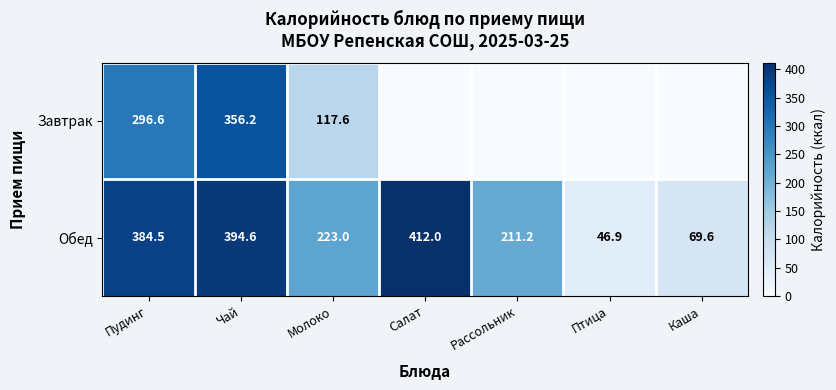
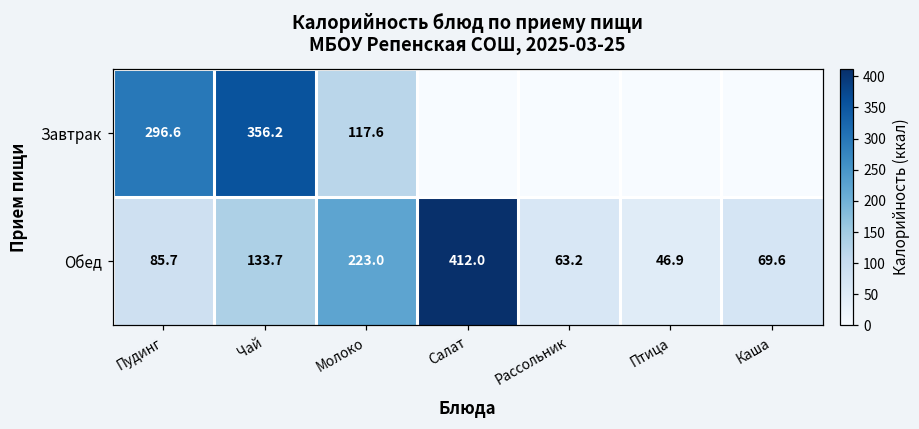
Обед, Пудинг: 384.5 -> 85.7
Обед, Чай: 394.6 -> 133.7
Обед, Рассольник: 211.2 -> 63.2
